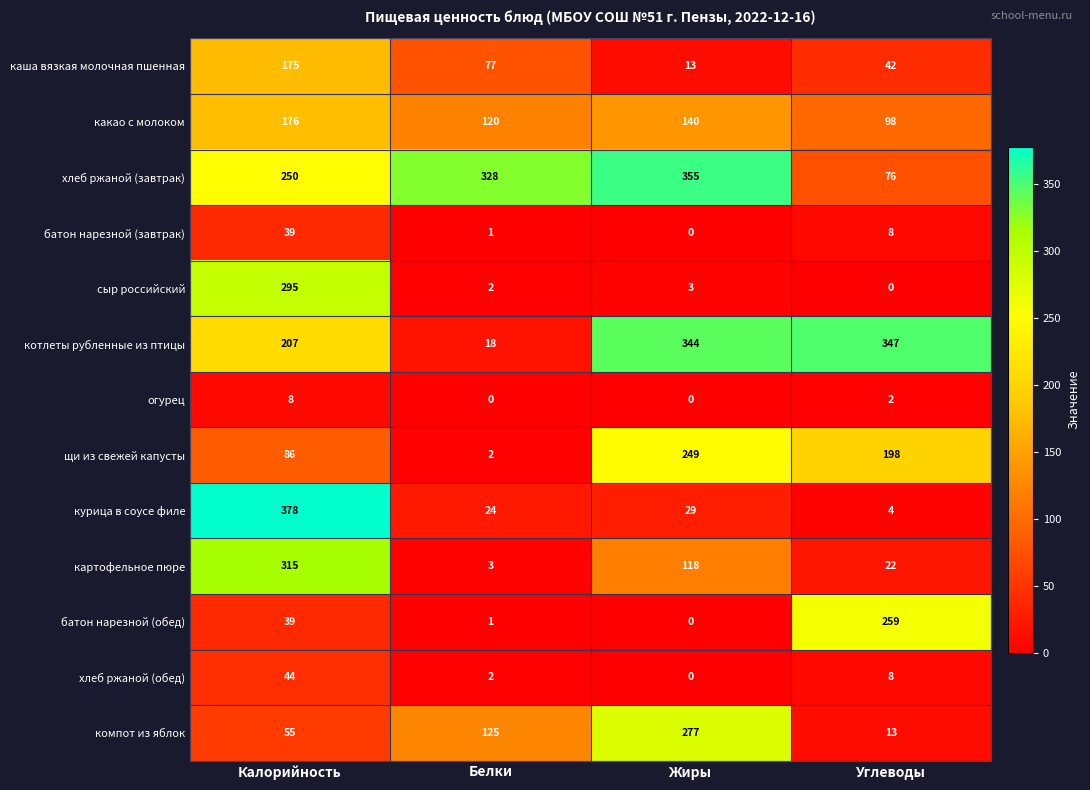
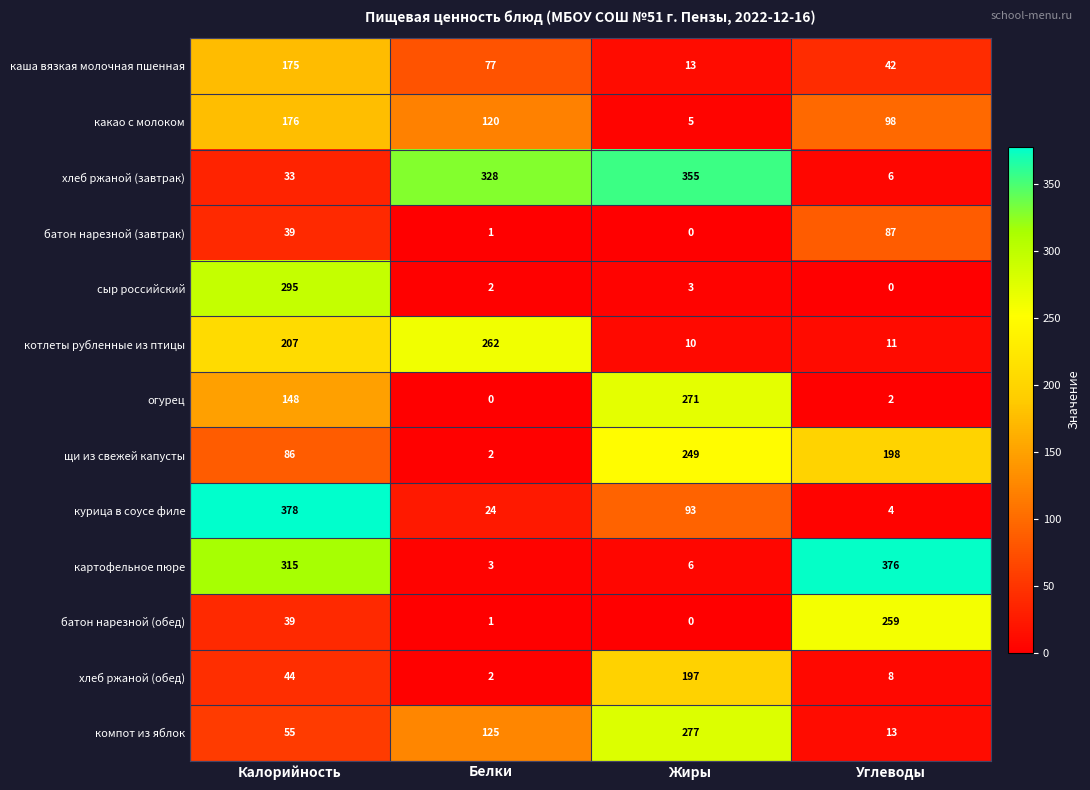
какао с молоком, Жиры: 140 -> 5
хлеб ржаной (завтрак), Калорийность: 250 -> 33
хлеб ржаной (завтрак), Углеводы: 76 -> 6
батон нарезной (завтрак), Углеводы: 8 -> 87
котлеты рубленные из птицы, Белки: 18 -> 262
котлеты рубленные из птицы, Жиры: 344 -> 10
котлеты рубленные из птицы, Углеводы: 347 -> 11
огурец, Калорийность: 8 -> 148
огурец, Жиры: 0 -> 271
курица в соусе филе, Жиры: 29 -> 93
картофельное пюре, Жиры: 118 -> 6
картофельное пюре, Углеводы: 22 -> 376
хлеб ржаной (обед), Жиры: 0 -> 197
